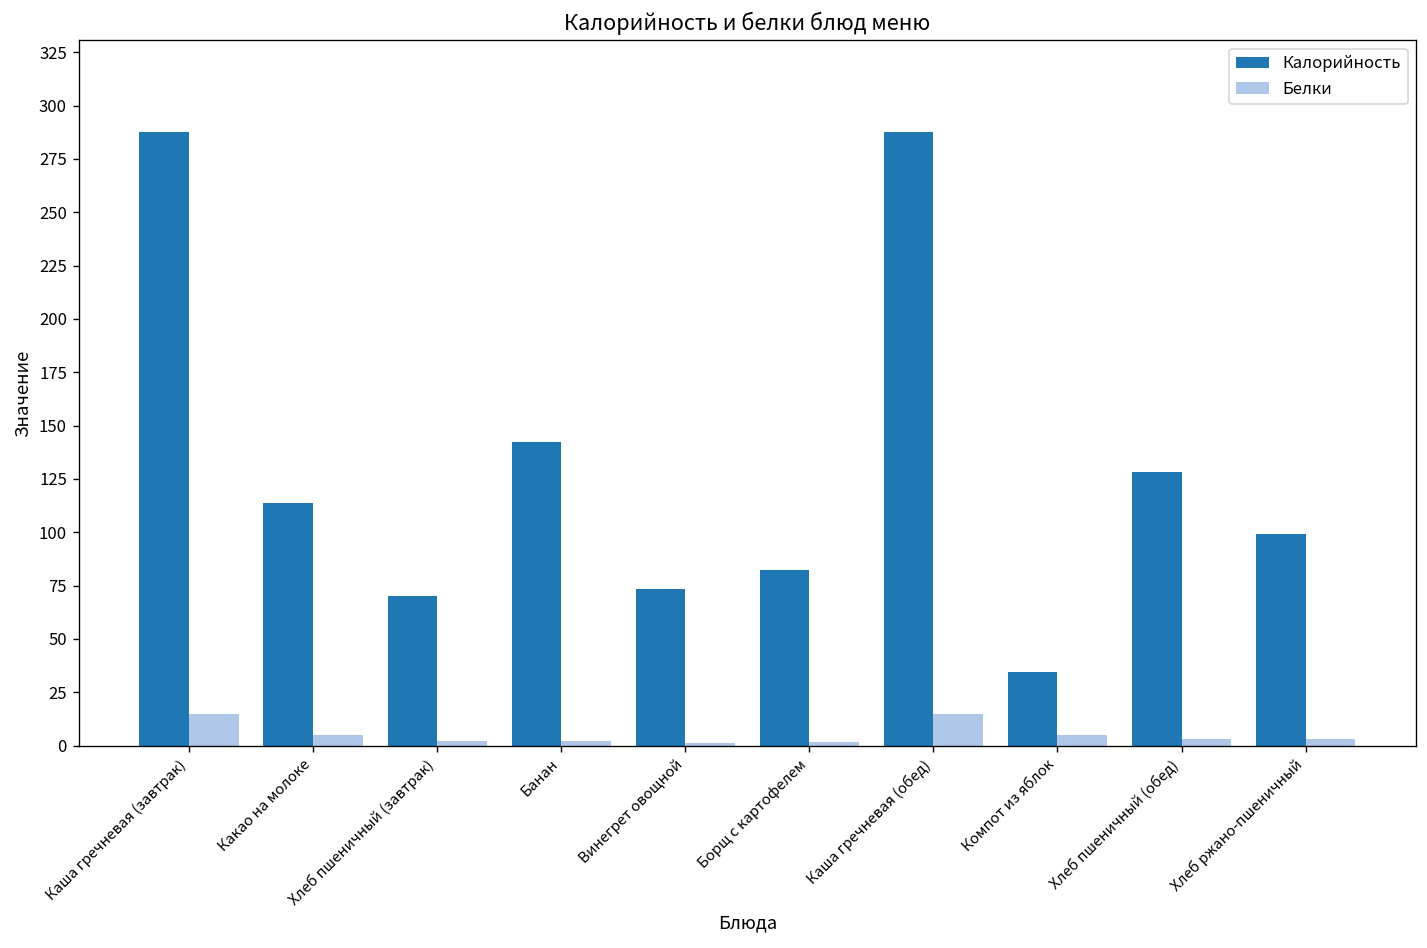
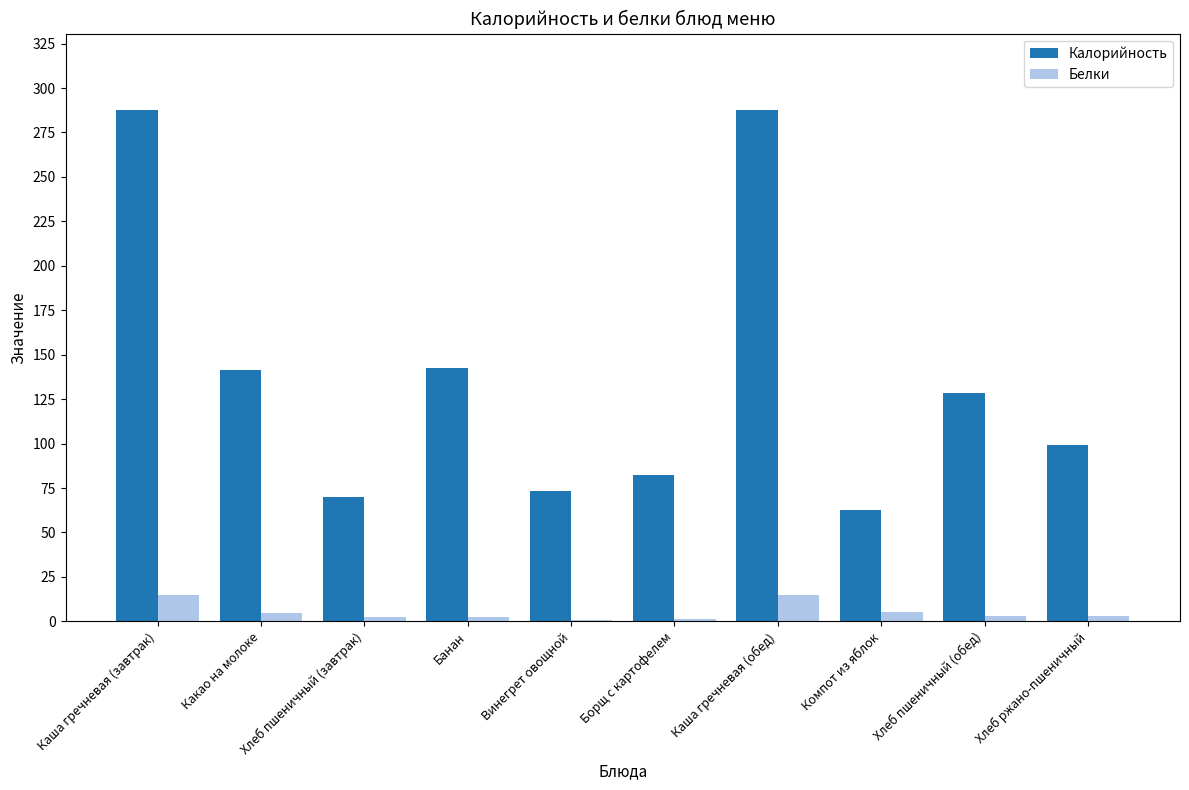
Калорийность, Какао на молоке: 114 -> 141
Калорийность, Компот из яблок: 35 -> 63
